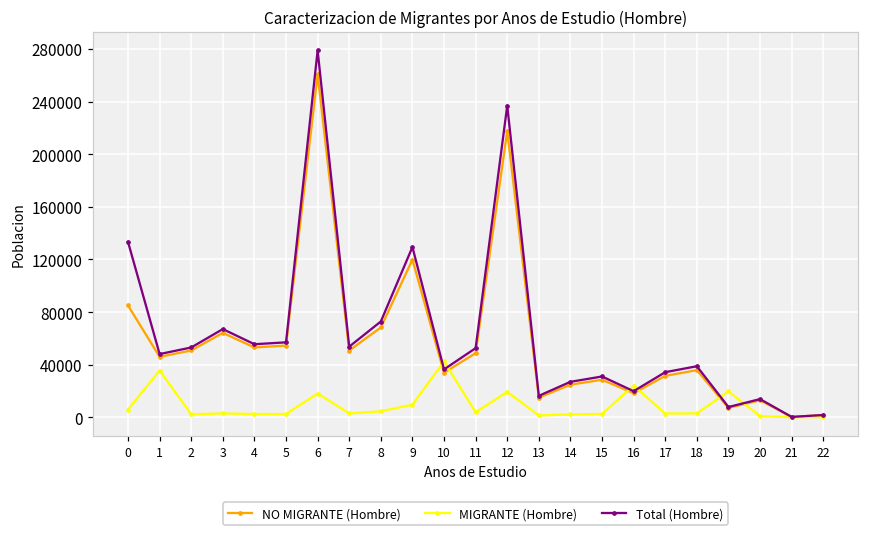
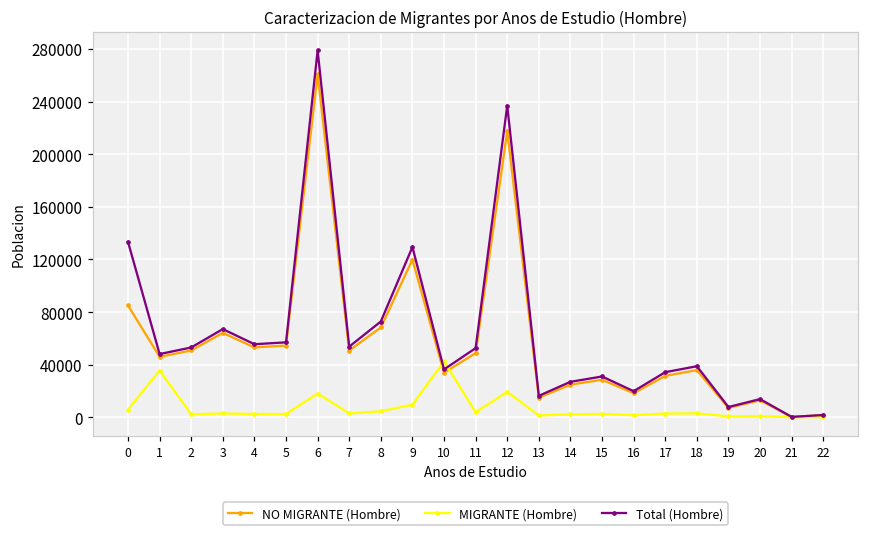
MIGRANTE (Hombre), 16: 24000 -> 2000
MIGRANTE (Hombre), 19: 20000 -> 1000
